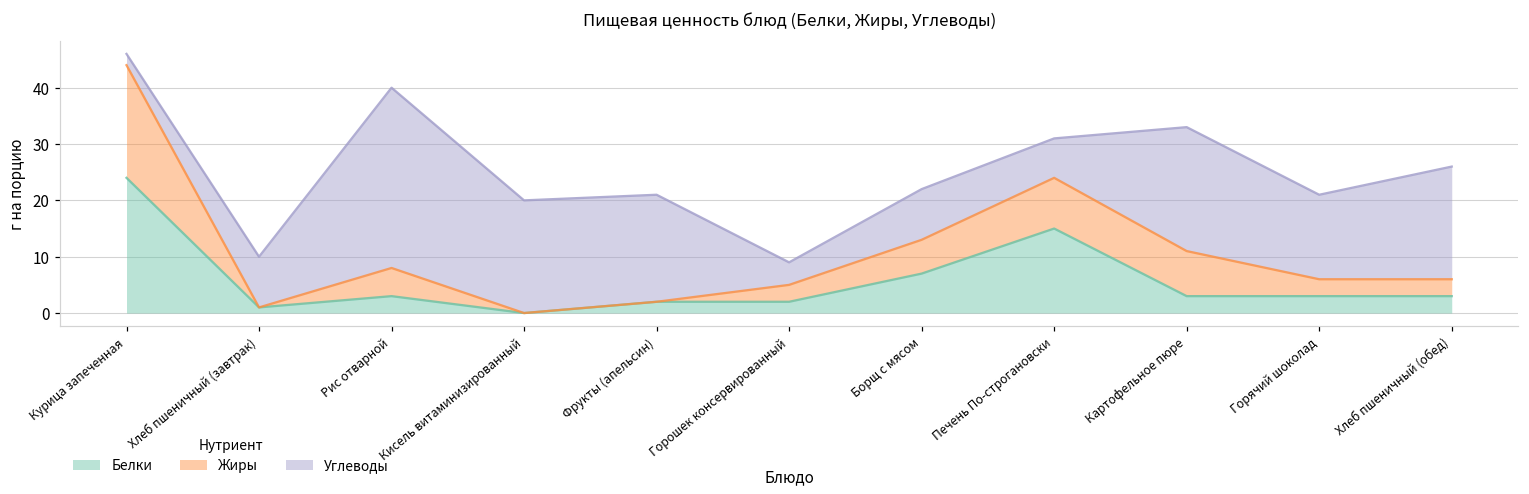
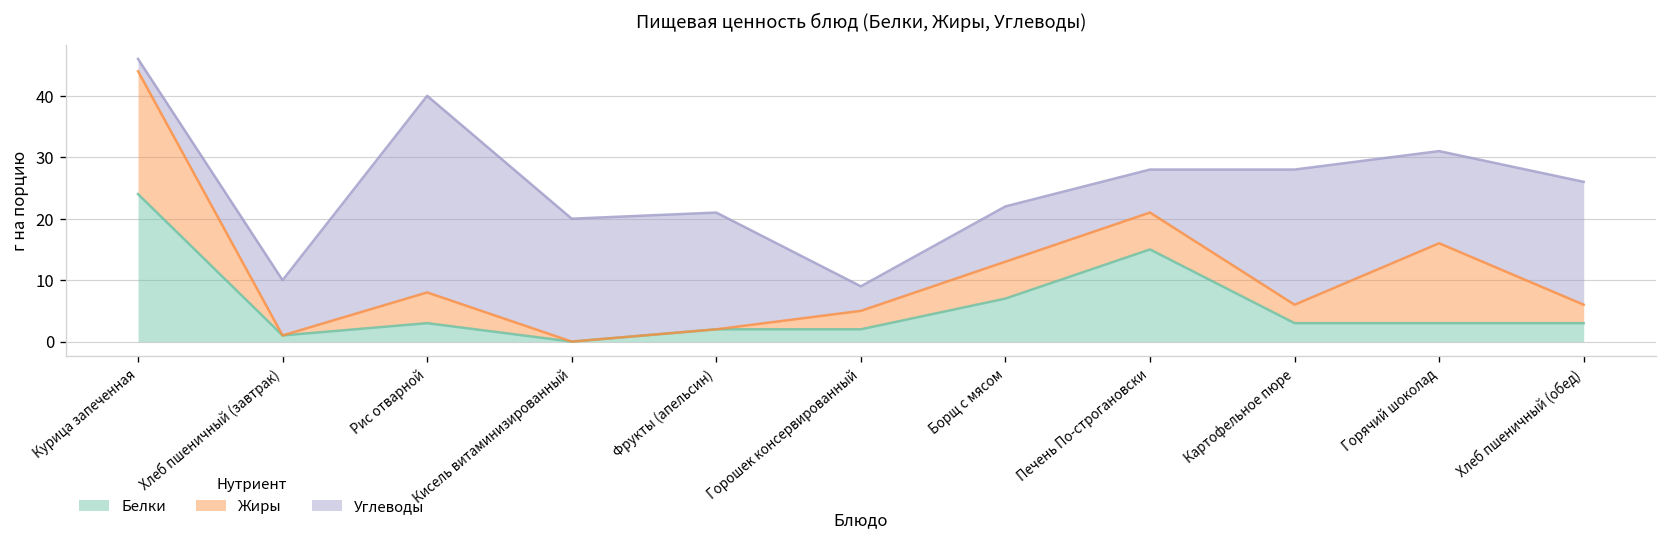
Жиры, Печень По-строгановски: 9 -> 6
Жиры, Картофельное пюре: 8 -> 3
Жиры, Горячий шоколад: 3 -> 13
